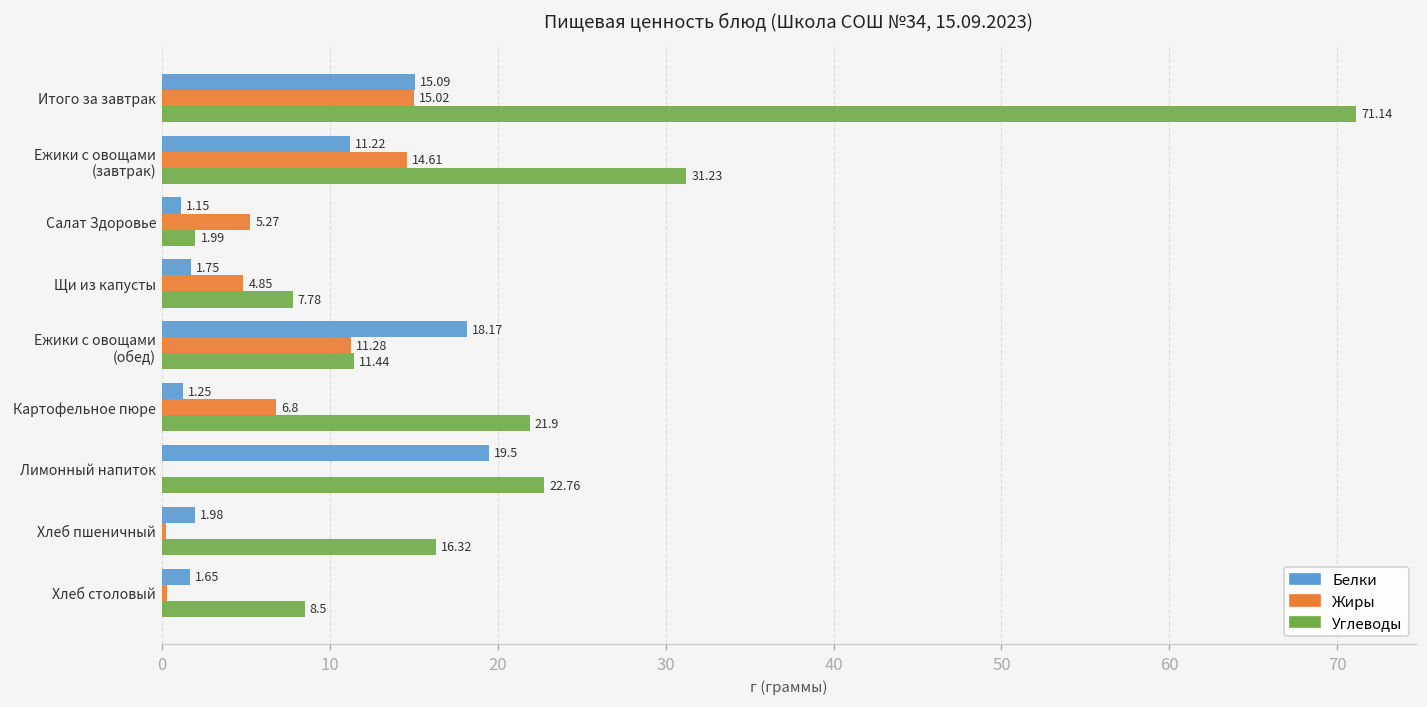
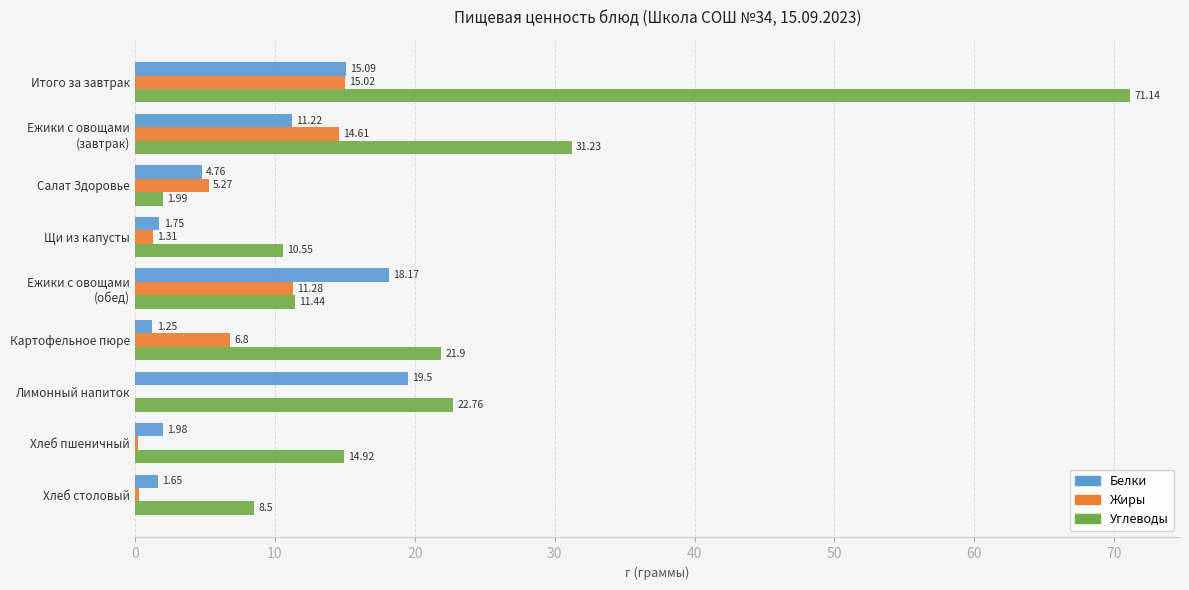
Белки, Салат Здоровье: 1.15 -> 4.76
Жиры, Щи из капусты: 4.85 -> 1.31
Углеводы, Щи из капусты: 7.78 -> 10.55
Углеводы, Хлеб пшеничный: 16.32 -> 14.92
